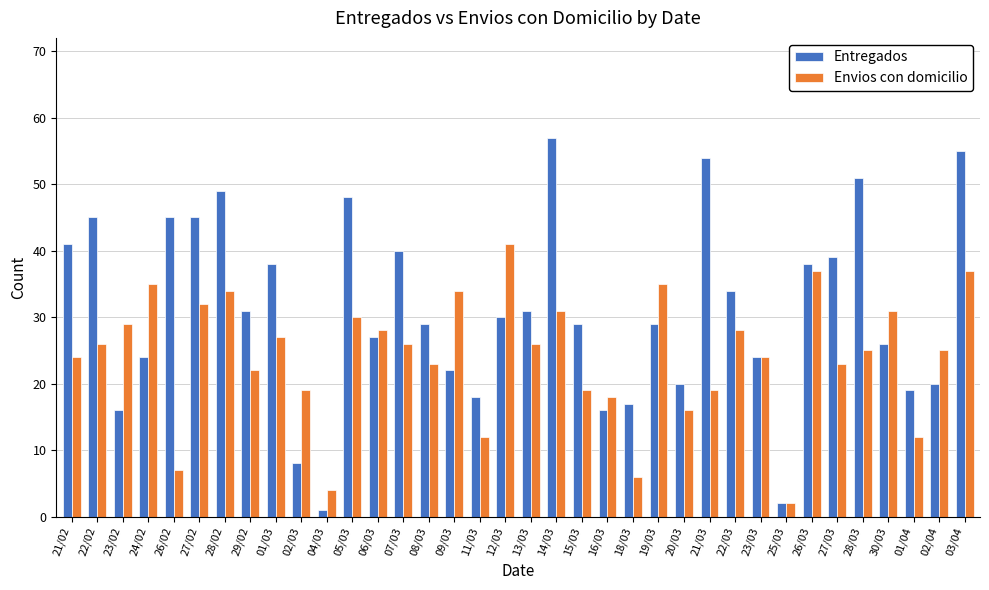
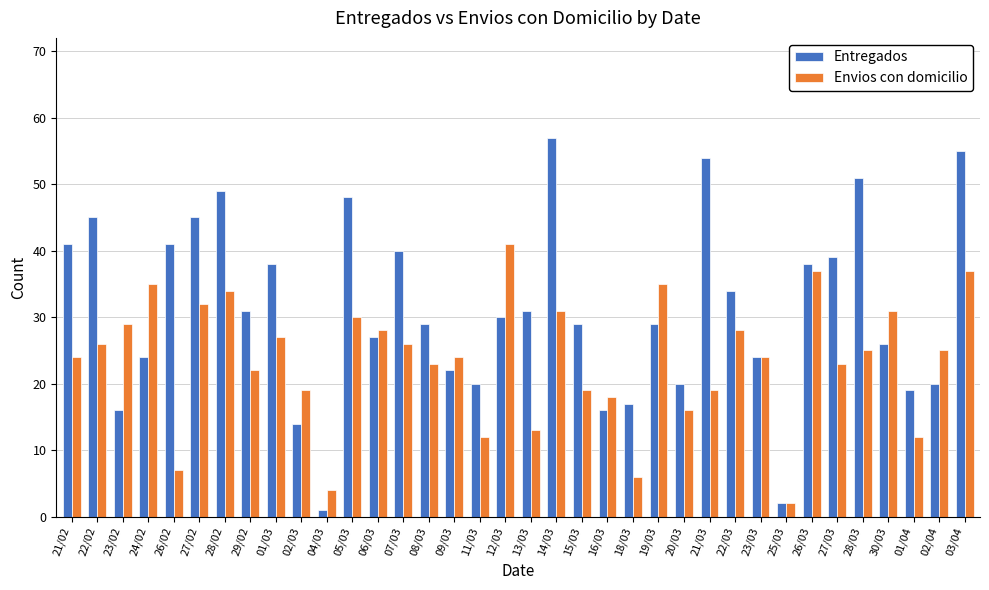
Entregados, 26/02: 45 -> 41
Entregados, 02/03: 8 -> 14
Envios con domicilio, 09/03: 34 -> 24
Entregados, 11/03: 18 -> 20
Envios con domicilio, 13/03: 26 -> 13
